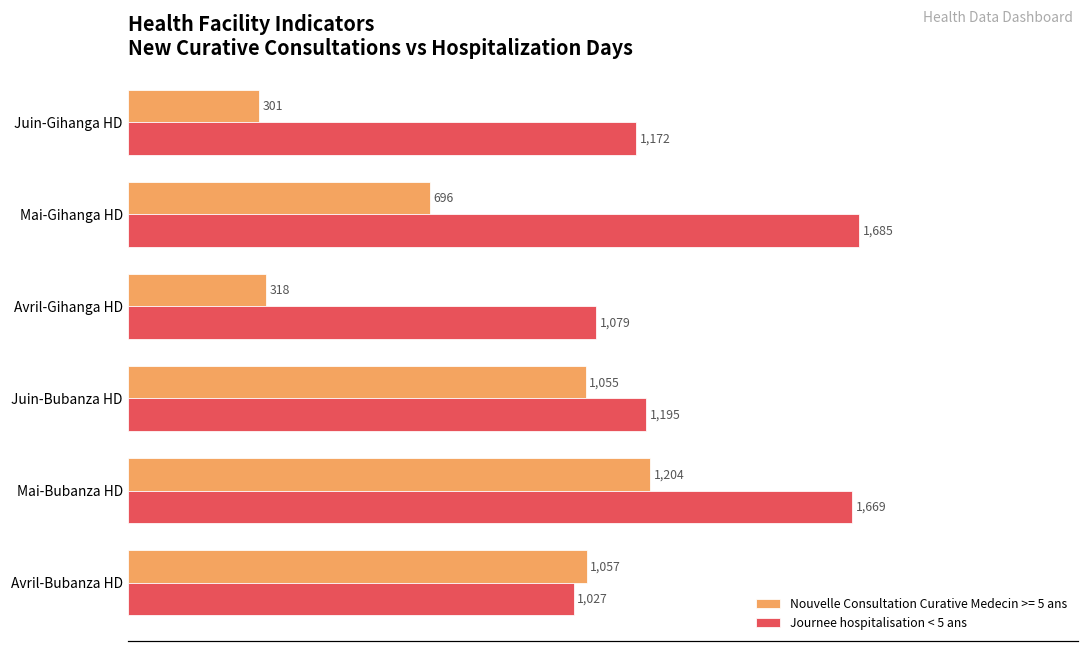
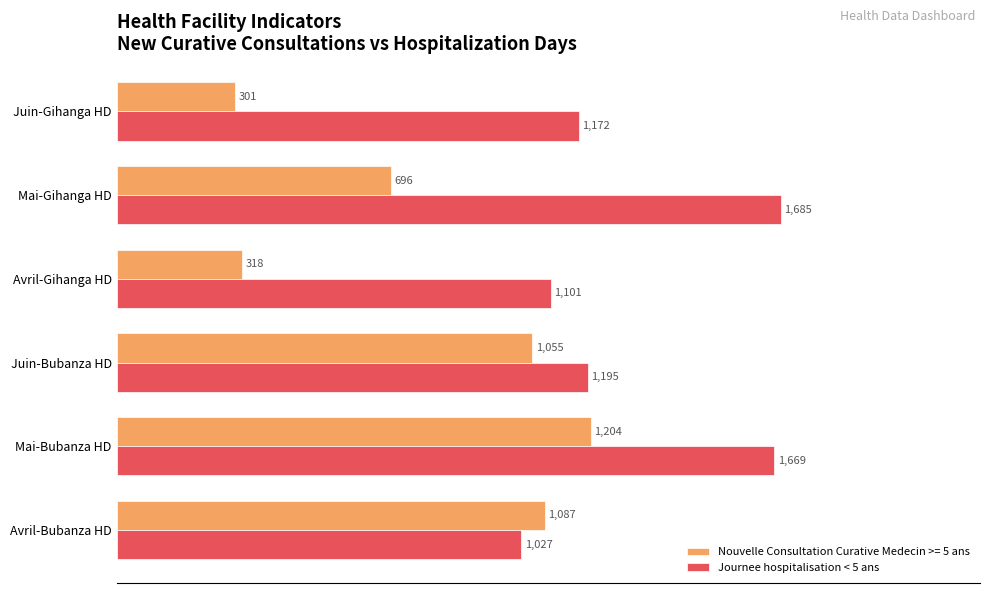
Journee hospitalisation < 5 ans, Avril-Gihanga HD: 1,079 -> 1,101
Nouvelle Consultation Curative Medecin >= 5 ans, Avril-Bubanza HD: 1,057 -> 1,087
